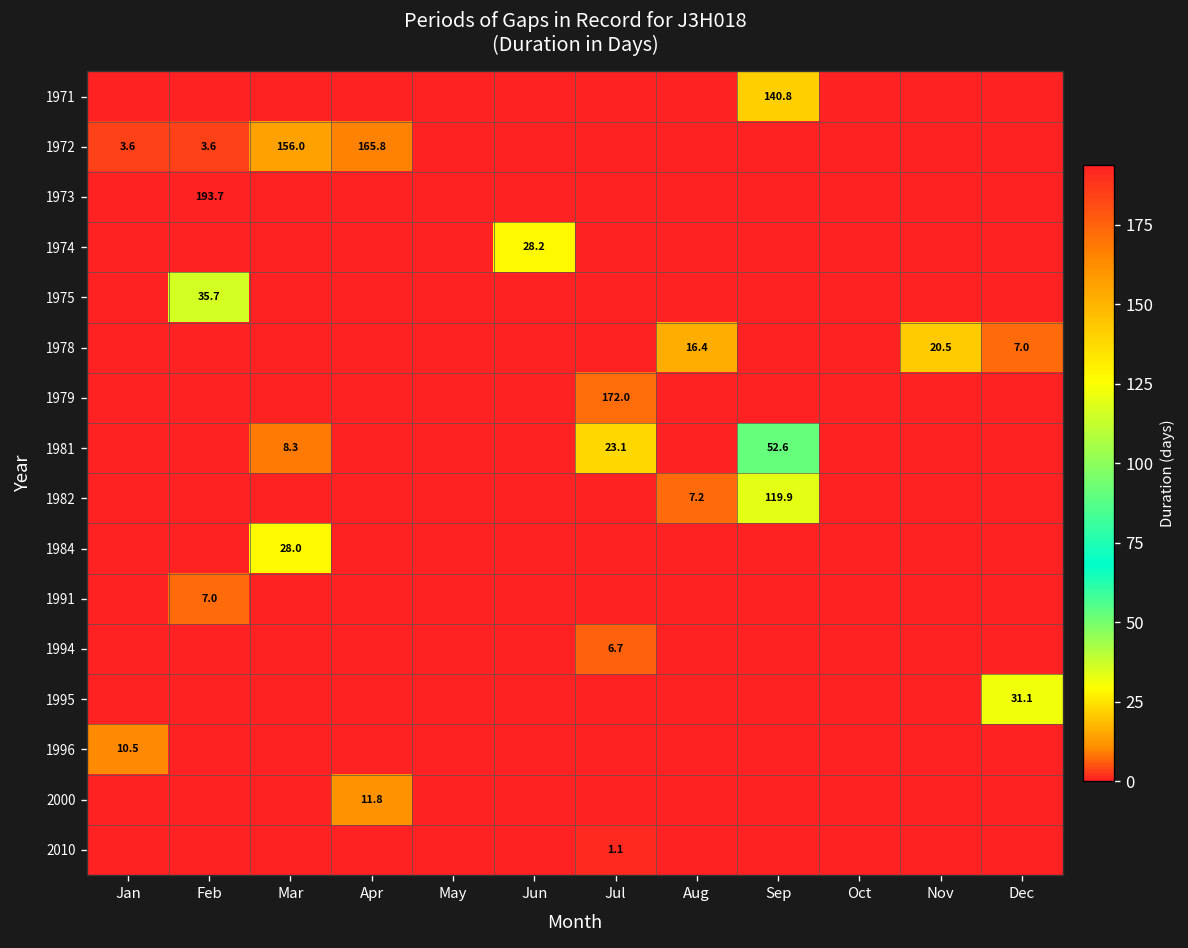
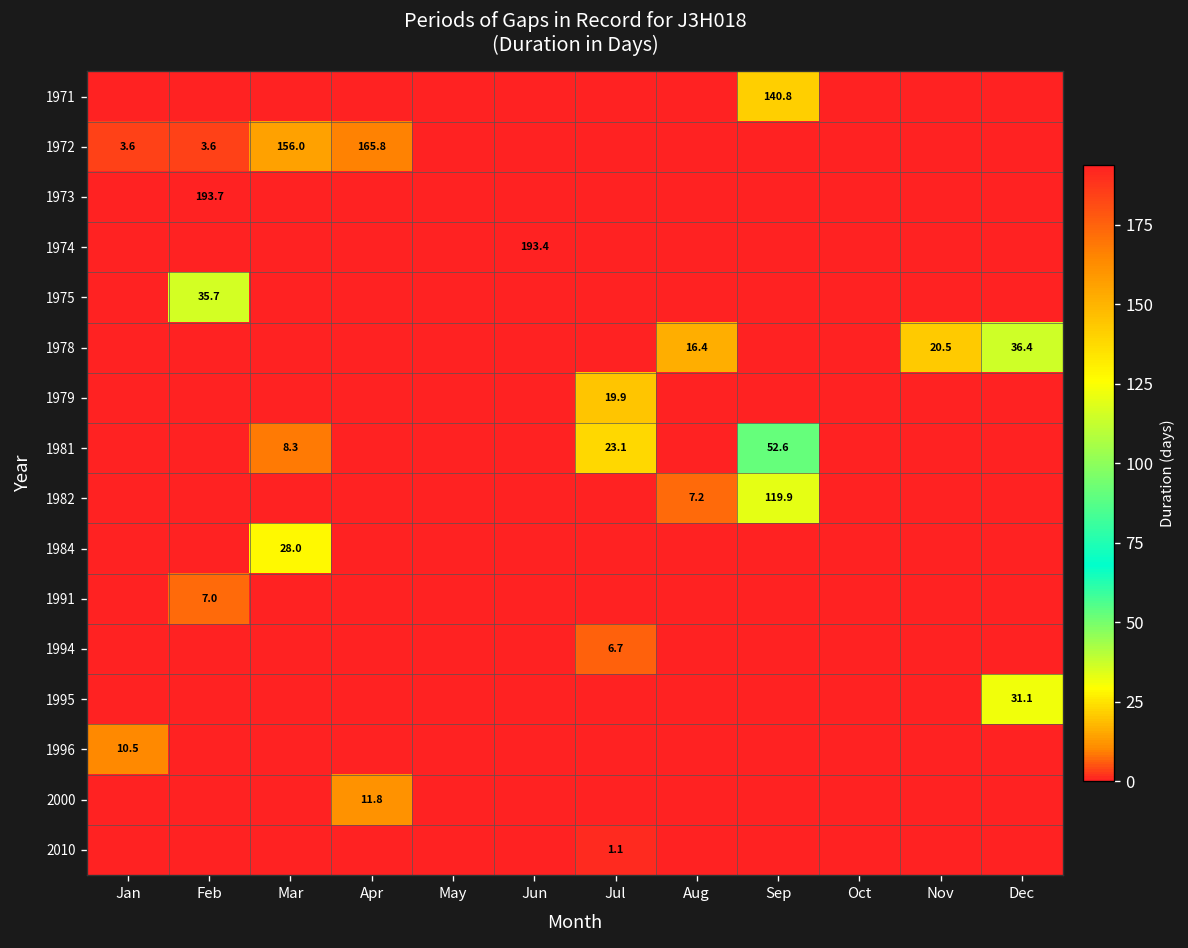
1974, Jun: 28.2 -> 193.4
1978, Dec: 7.0 -> 36.4
1979, Jul: 172.0 -> 19.9
